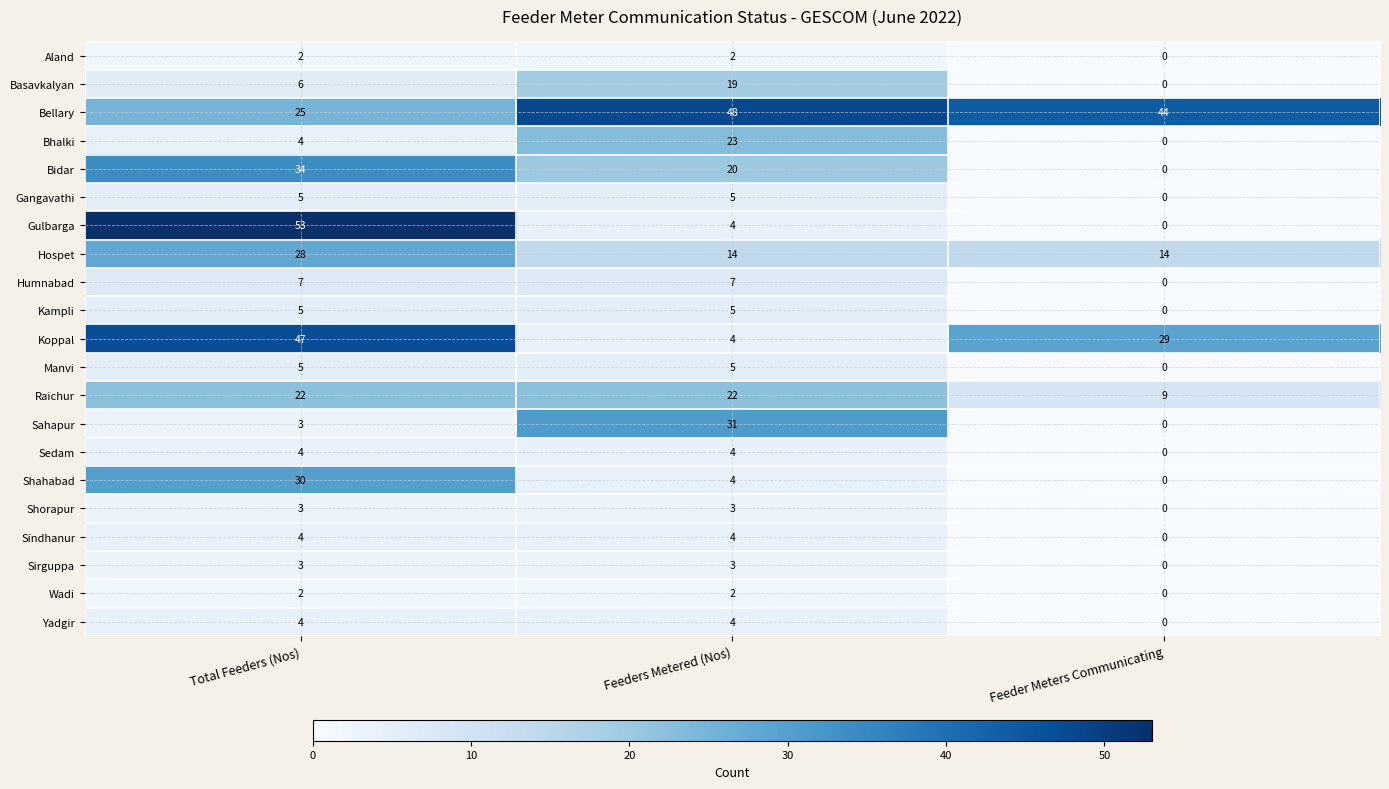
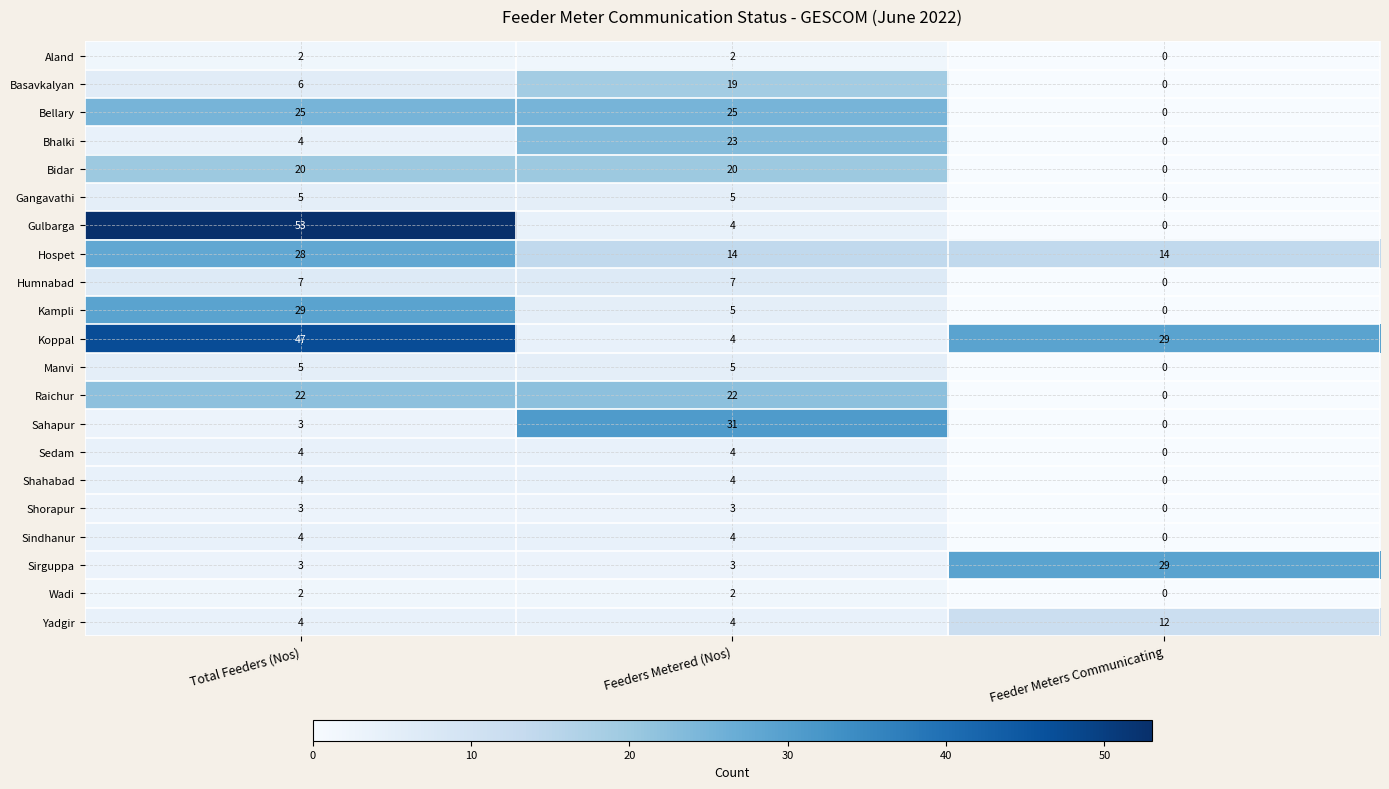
Bellary, Feeders Metered (Nos): 48 -> 25
Bellary, Feeder Meters Communicating: 44 -> 0
Bidar, Total Feeders (Nos): 34 -> 20
Kampli, Total Feeders (Nos): 5 -> 29
Raichur, Feeder Meters Communicating: 9 -> 0
Shahabad, Total Feeders (Nos): 30 -> 4
Sirguppa, Feeder Meters Communicating: 0 -> 29
Yadgir, Feeder Meters Communicating: 0 -> 12
